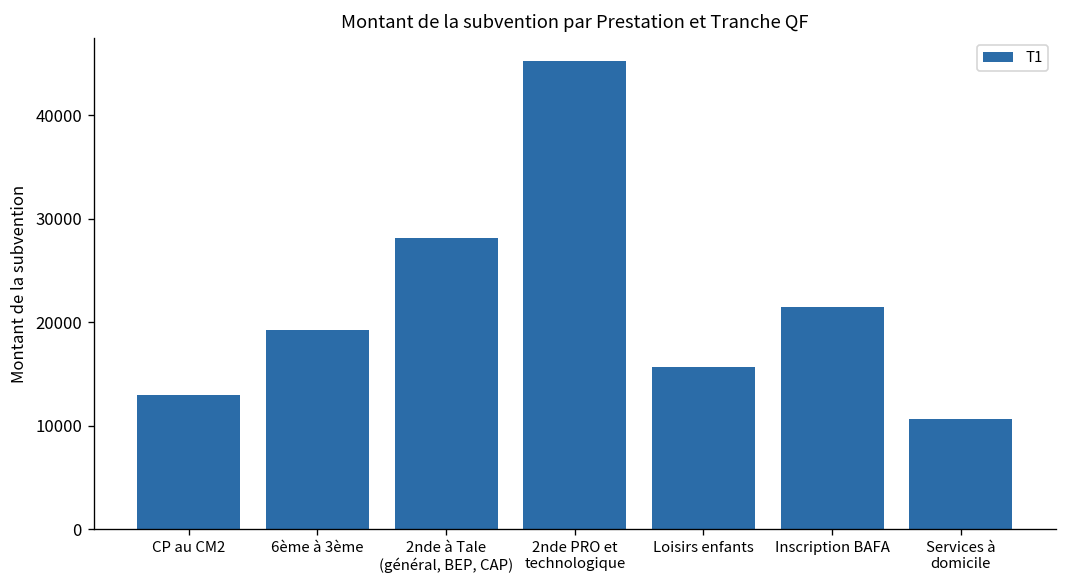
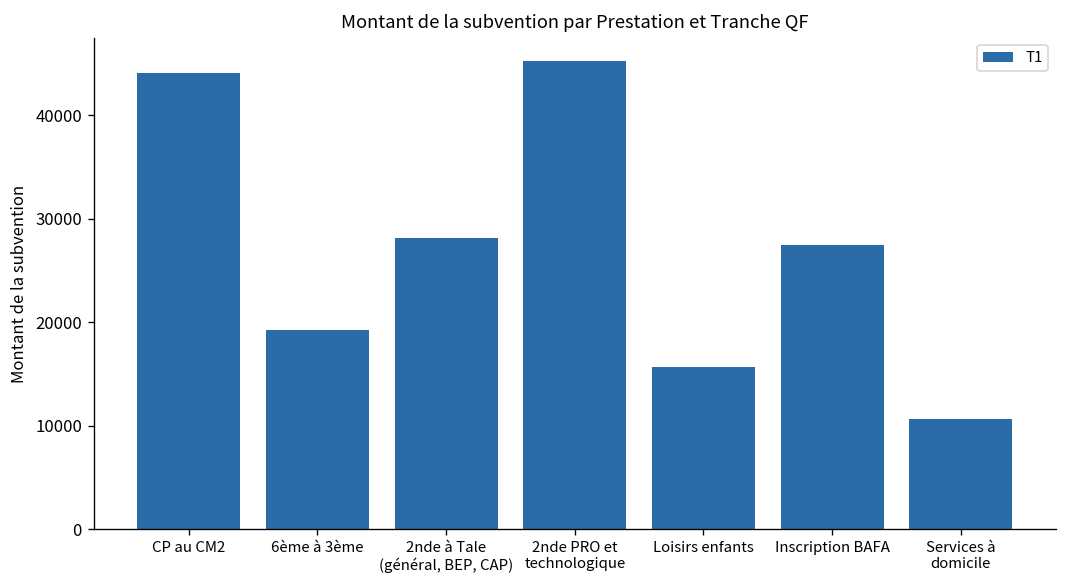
CP au CM2: 13000 -> 44000
Inscription BAFA: 21000 -> 27000
